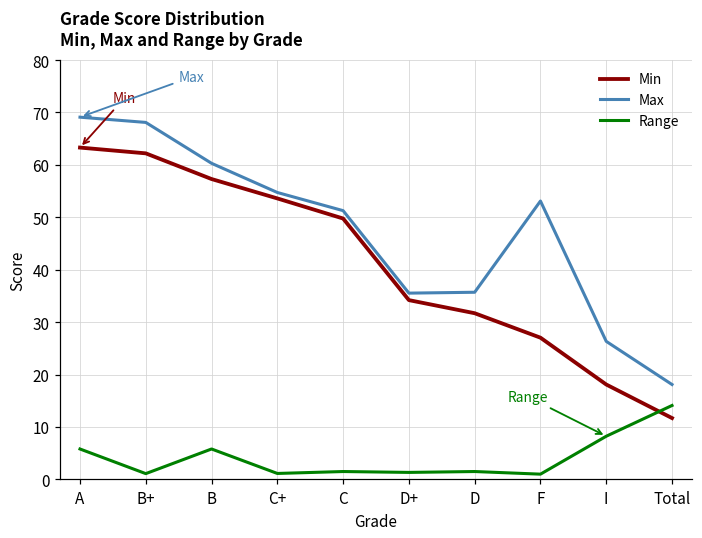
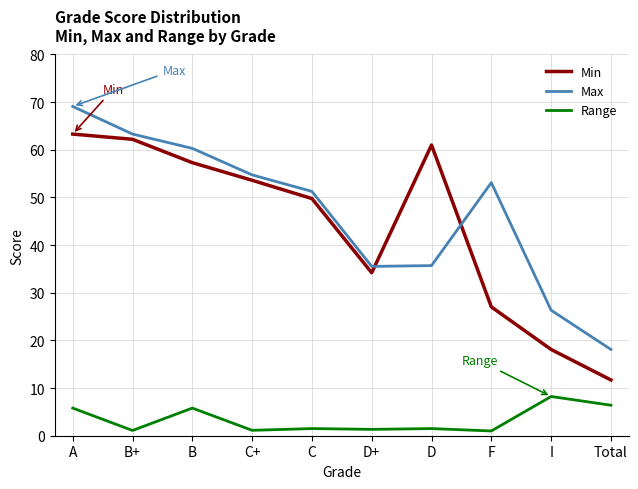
Max, B+: 68 -> 63
Min, D: 32 -> 61
Range, Total: 14 -> 6
